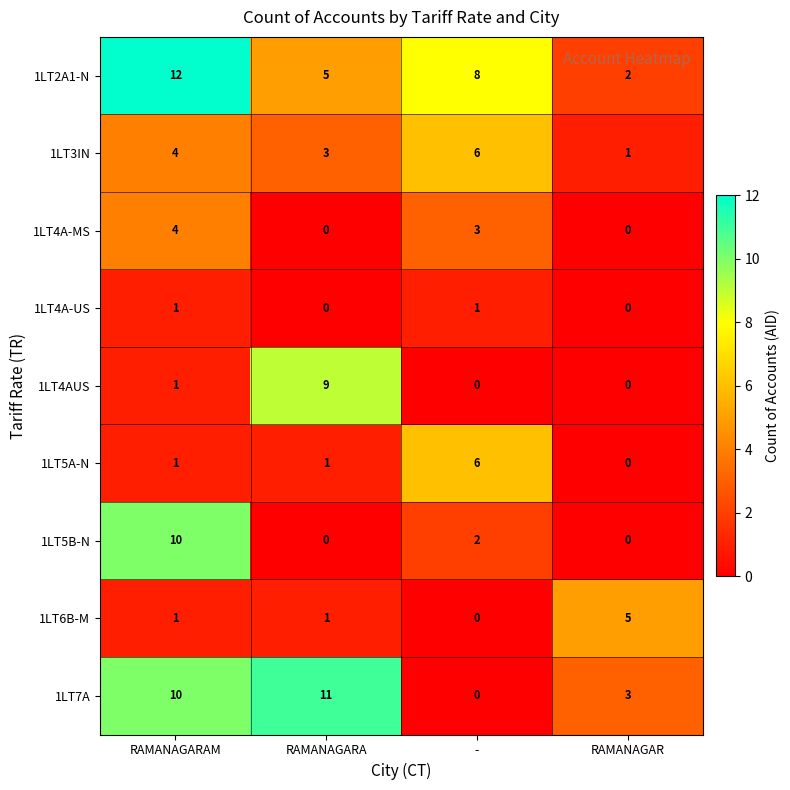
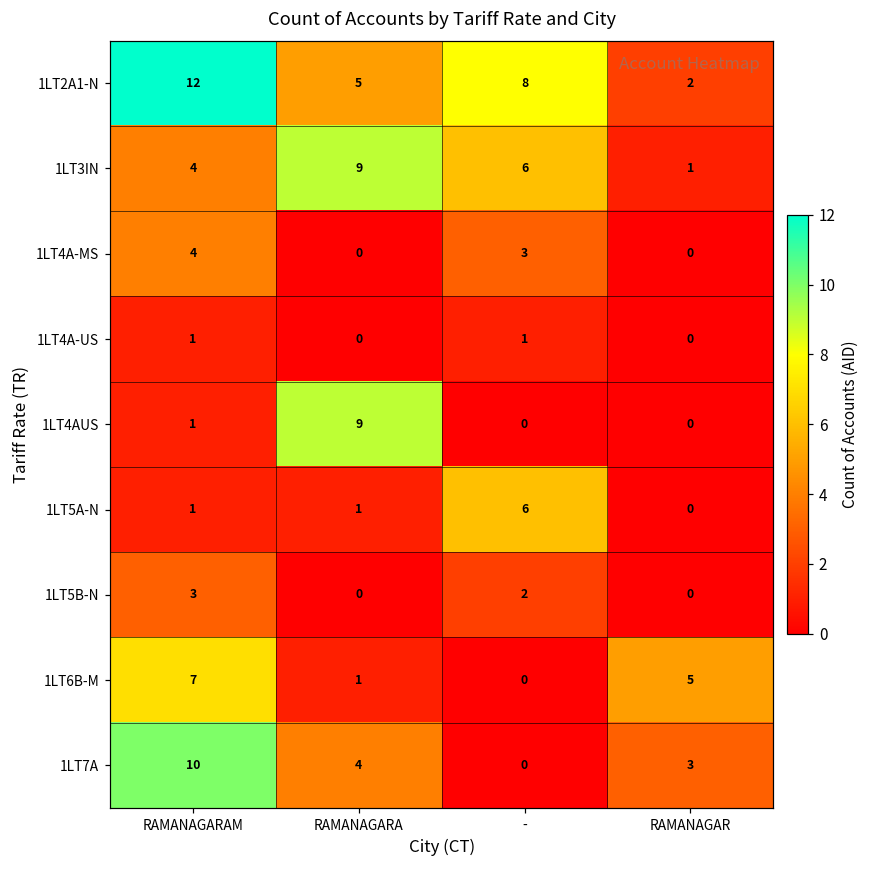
1LT3IN, RAMANAGARA: 3 -> 9
1LT5B-N, RAMANAGARAM: 10 -> 3
1LT6B-M, RAMANAGARAM: 1 -> 7
1LT7A, RAMANAGARA: 11 -> 4
